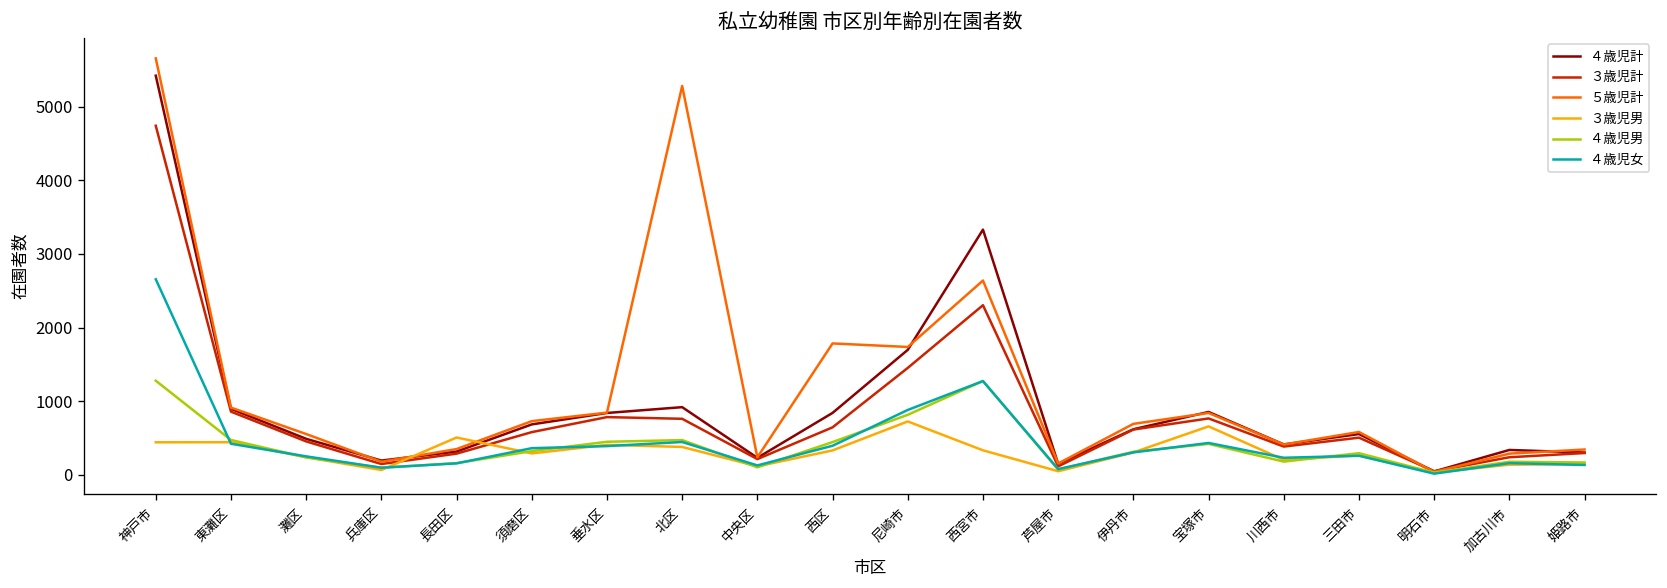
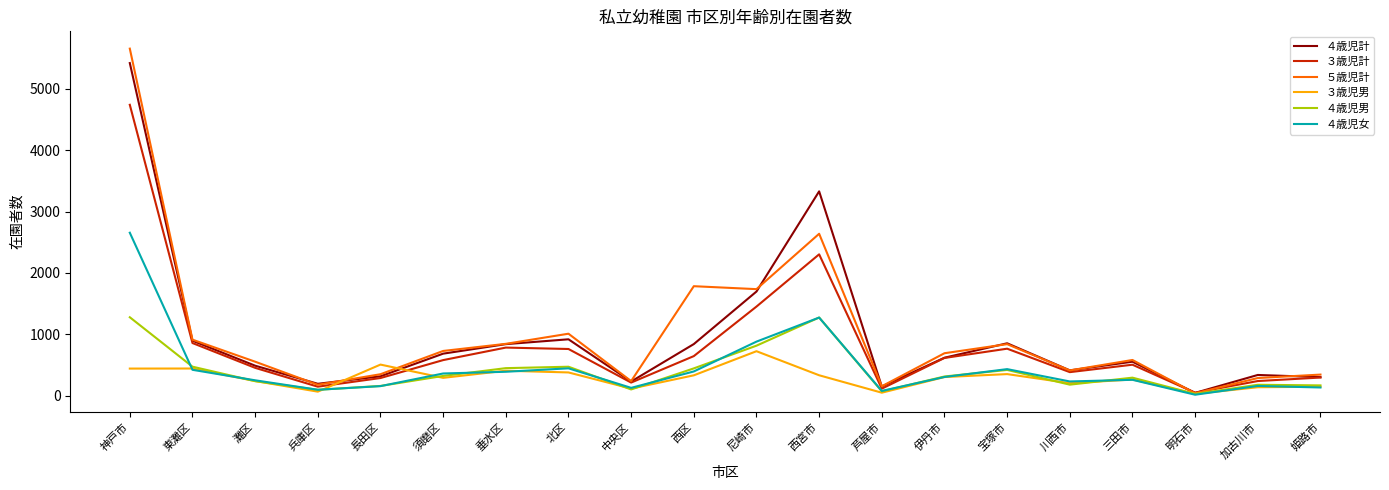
５歳児計, 北区: 5300 -> 1000
３歳児男, 宝塚市: 700 -> 400
